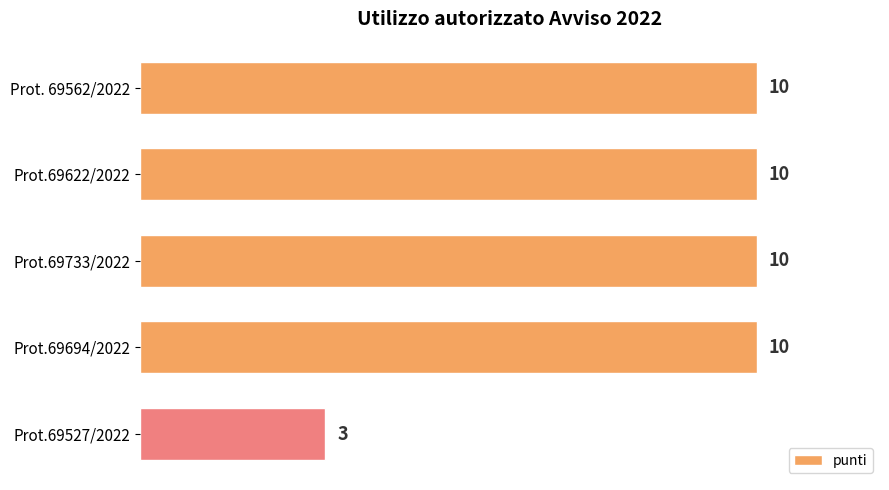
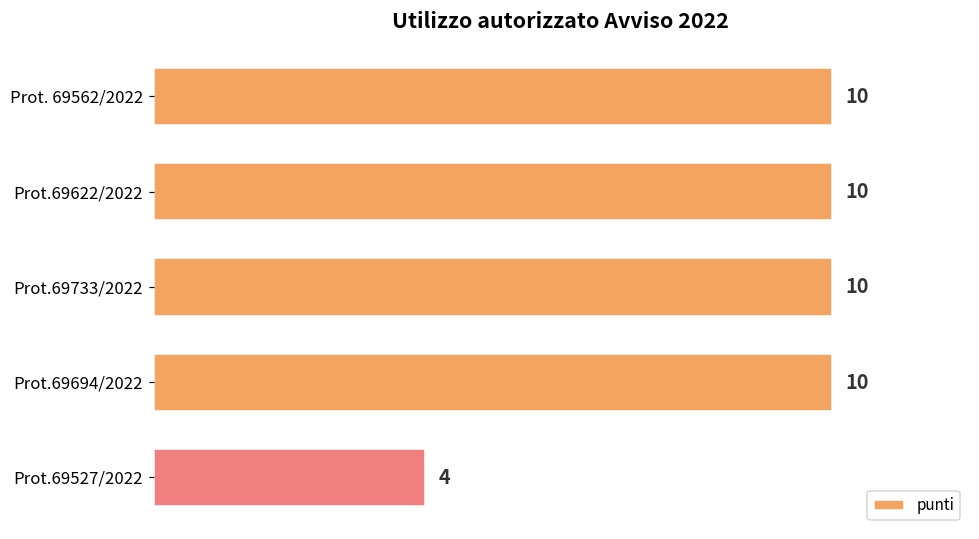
Prot.69527/2022: 3 -> 4
